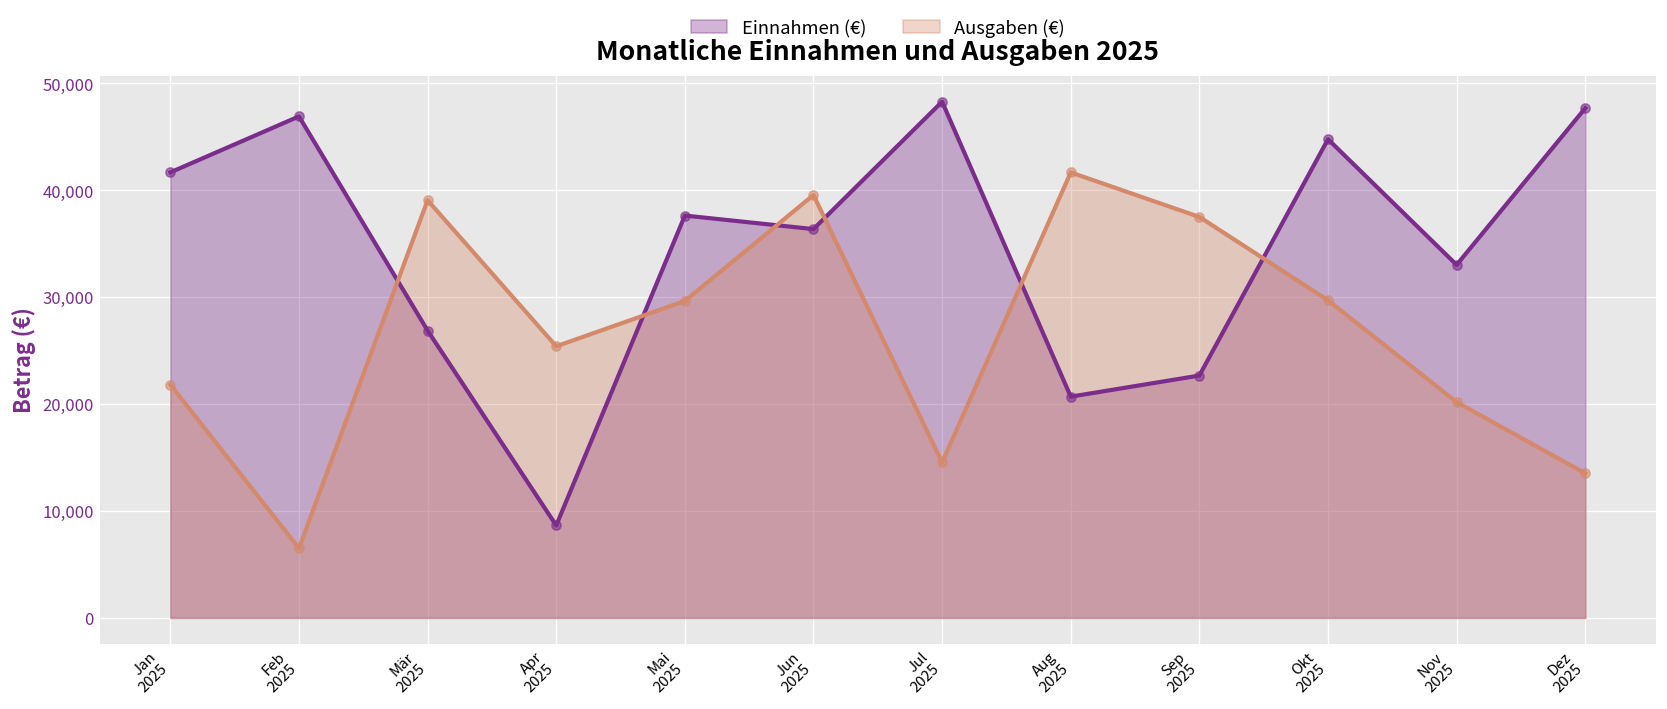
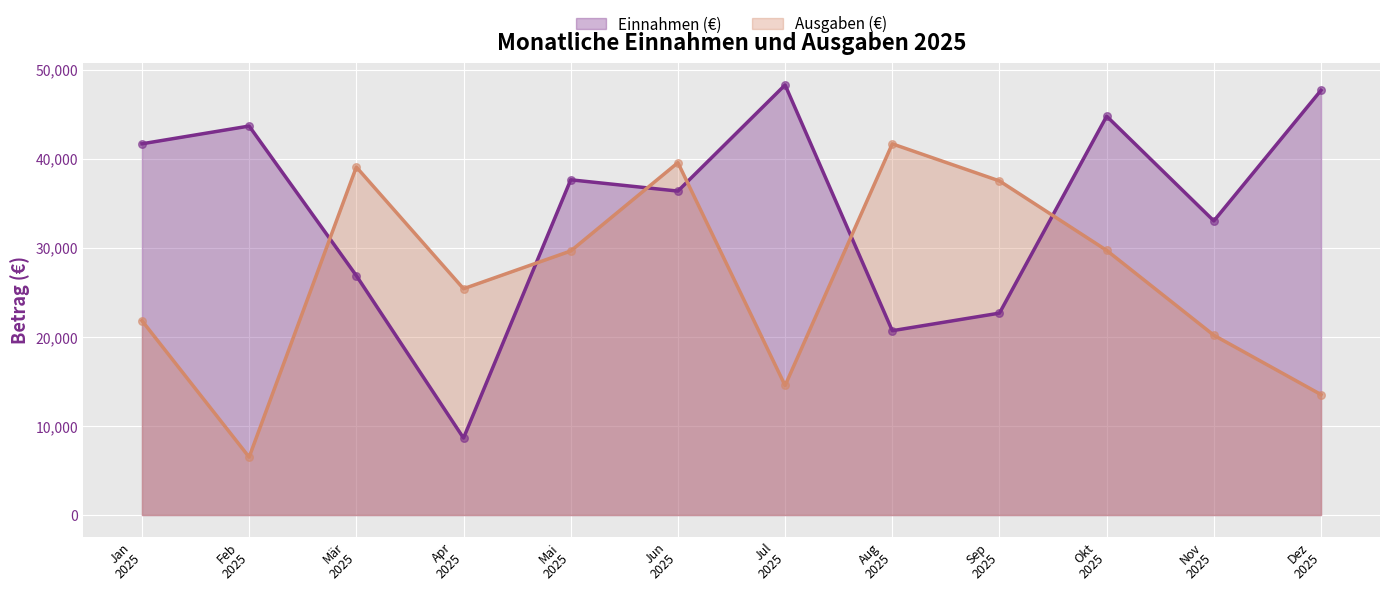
Einnahmen (€), Feb 2025: 47,000 -> 44,000
